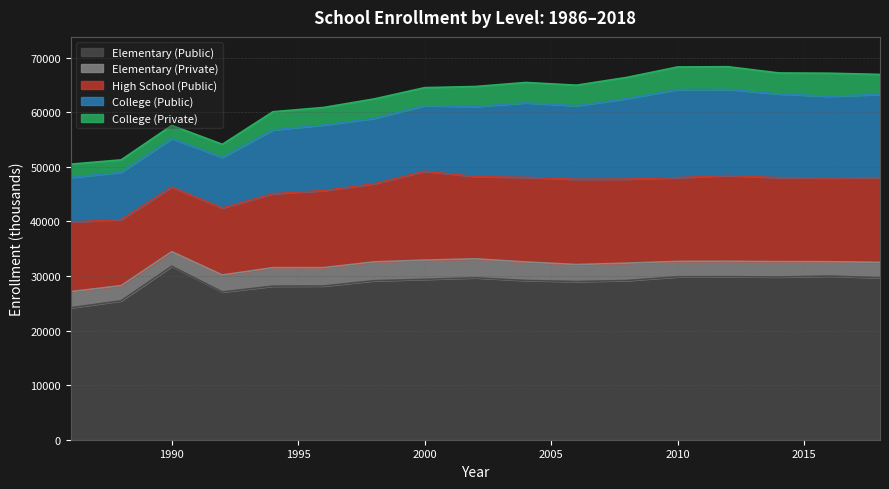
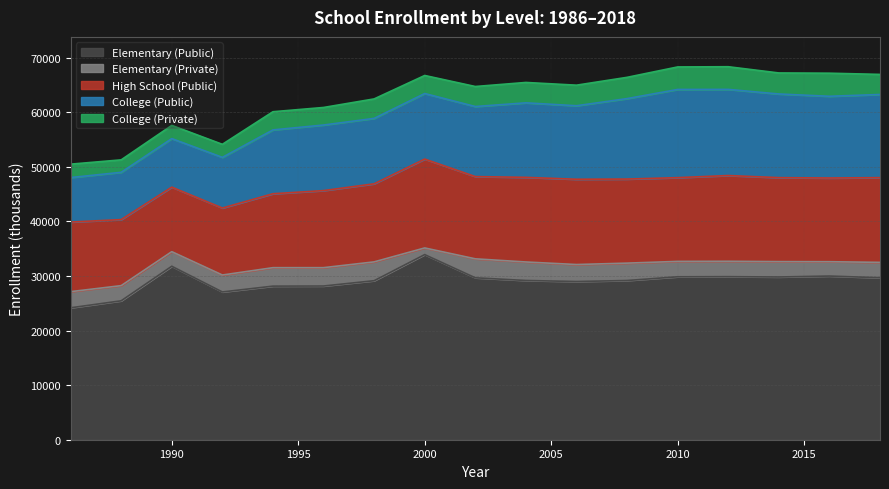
Elementary (Public), 2000: 29000 -> 34000
Elementary (Private), 2000: 4000 -> 1000
